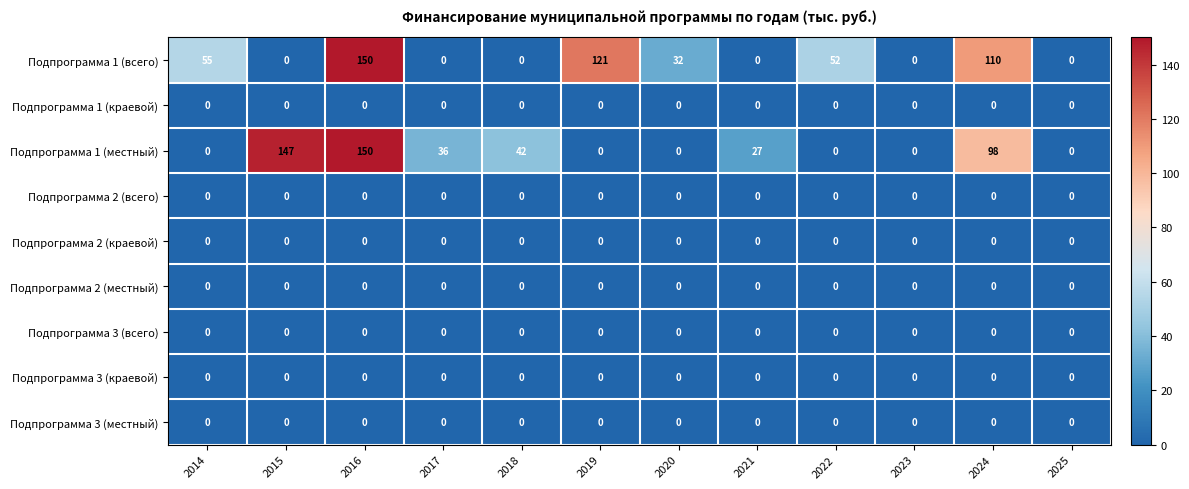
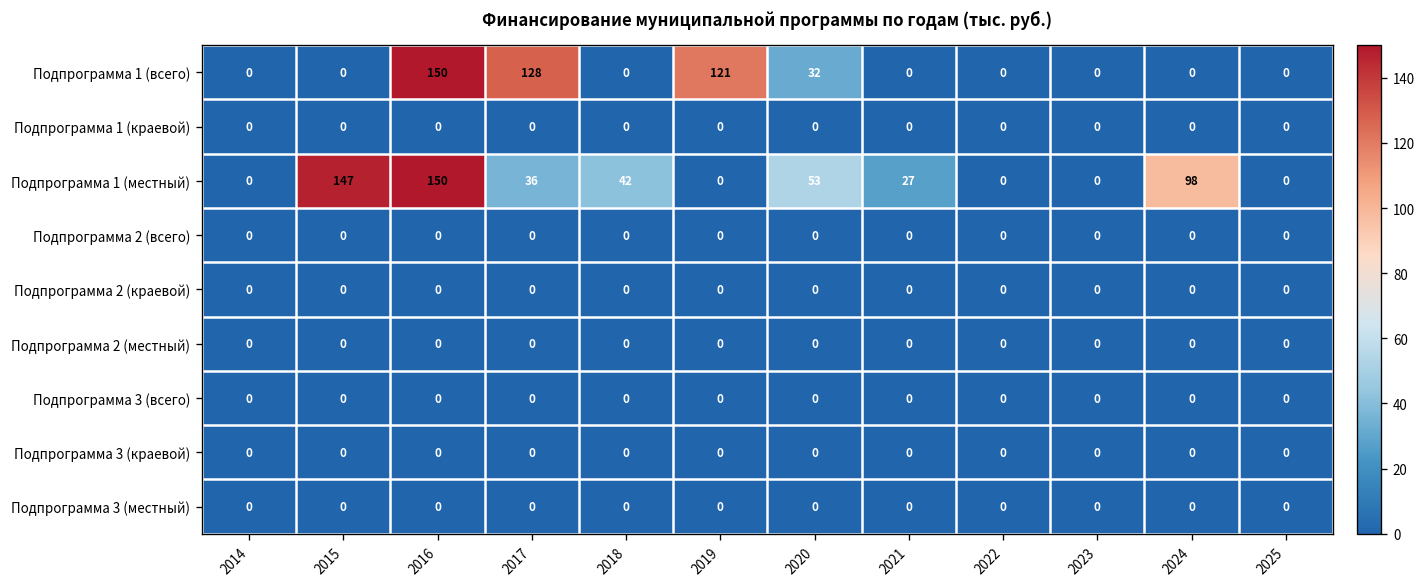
Подпрограмма 1 (всего), 2014: 55 -> 0
Подпрограмма 1 (всего), 2017: 0 -> 128
Подпрограмма 1 (всего), 2022: 52 -> 0
Подпрограмма 1 (всего), 2024: 110 -> 0
Подпрограмма 1 (местный), 2020: 0 -> 53
